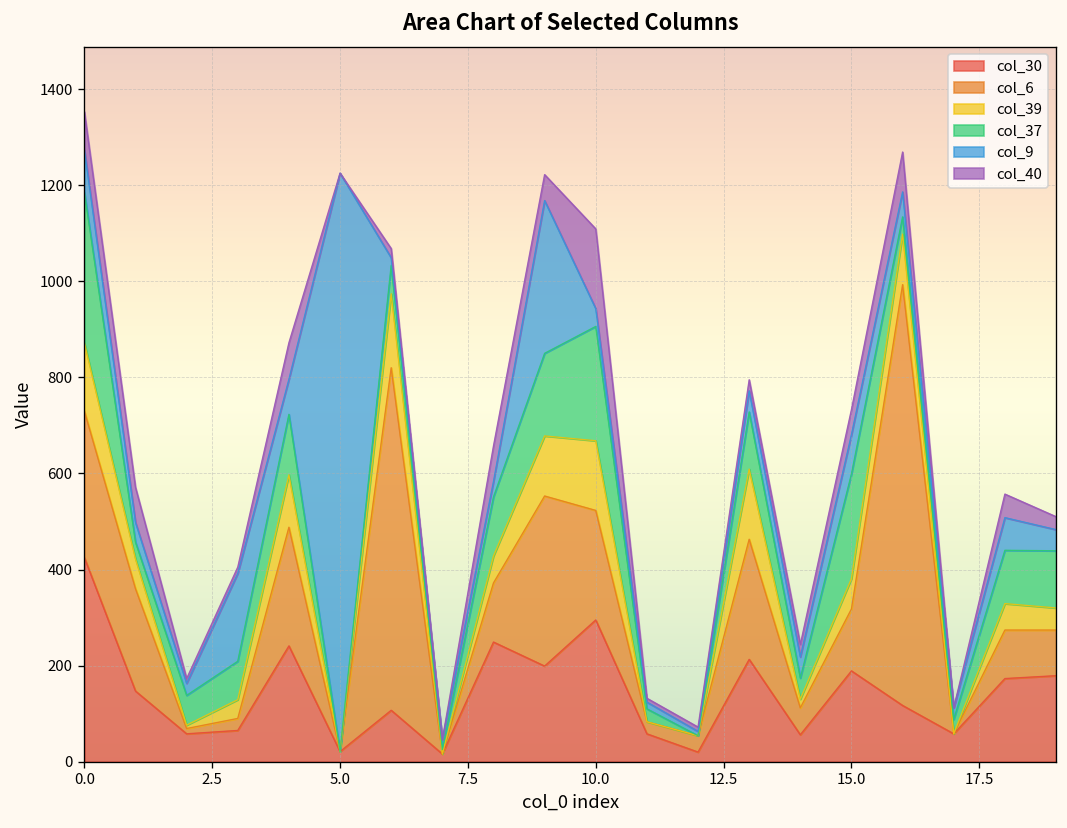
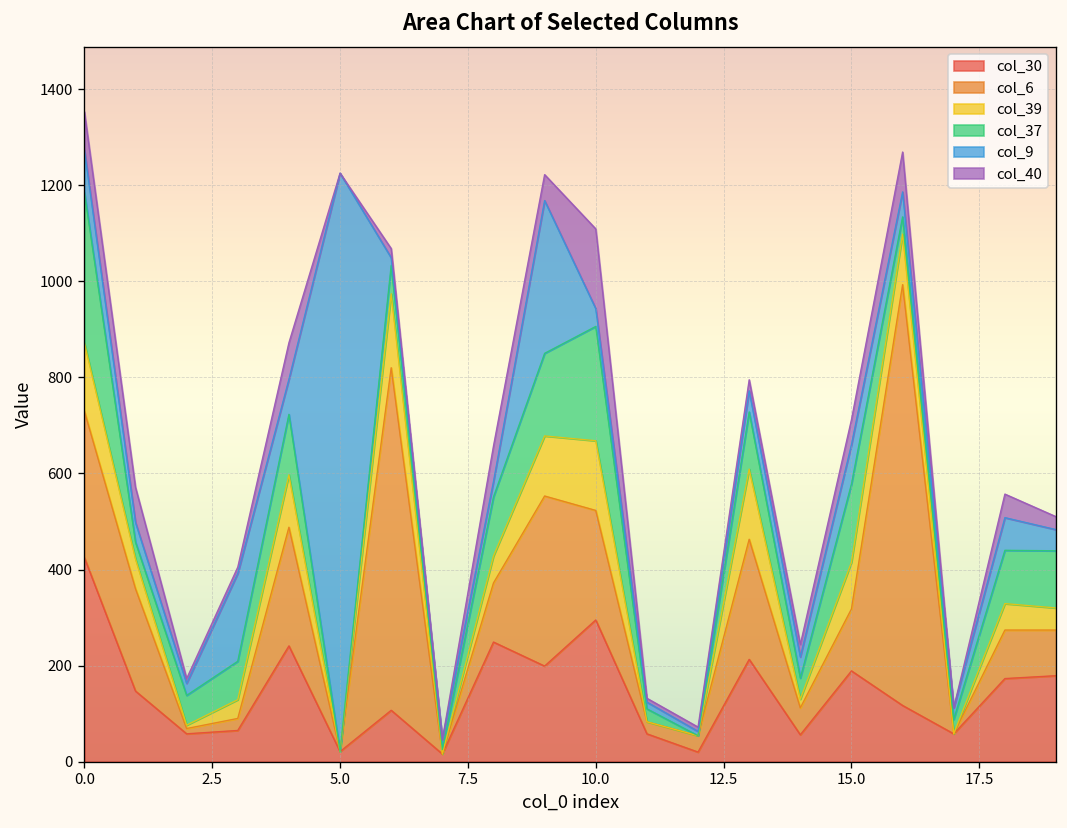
col_39, 15.0: 60 -> 100
col_37, 15.0: 220 -> 160
